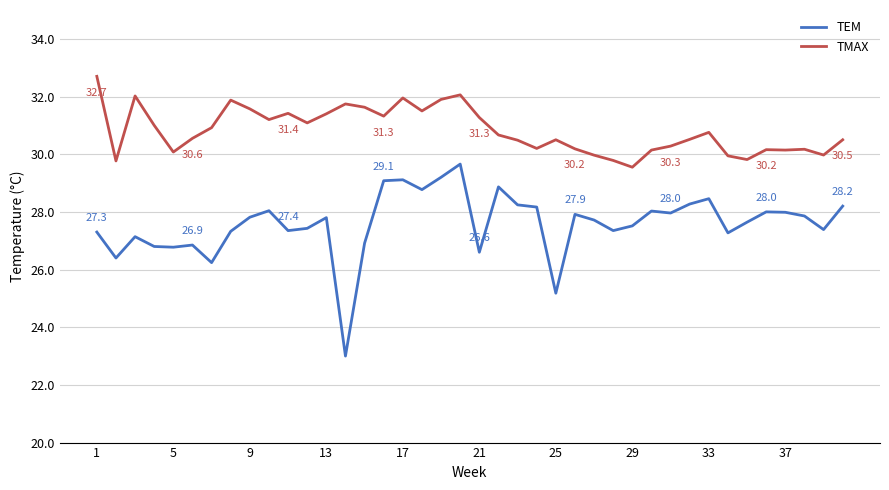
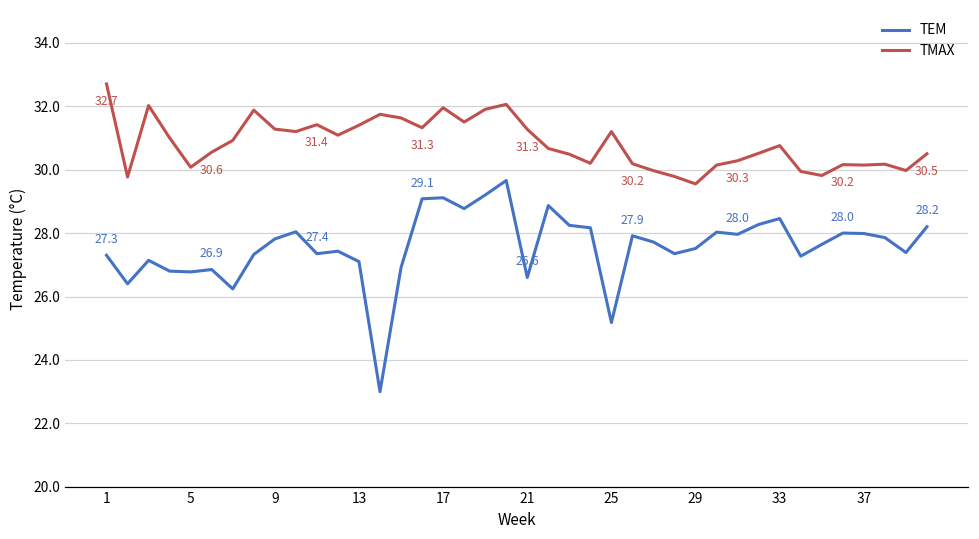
TMAX, 9: 31.6 -> 31.3
TEM, 13: 27.8 -> 27.1
TMAX, 25: 30.5 -> 31.2
